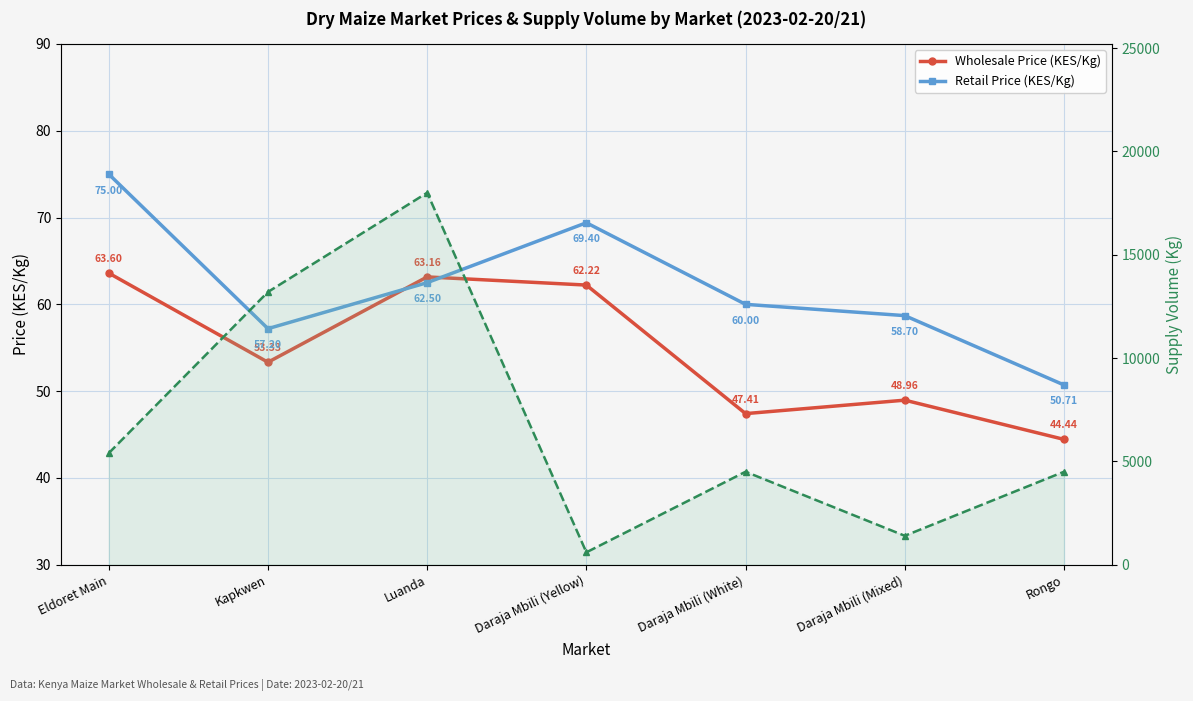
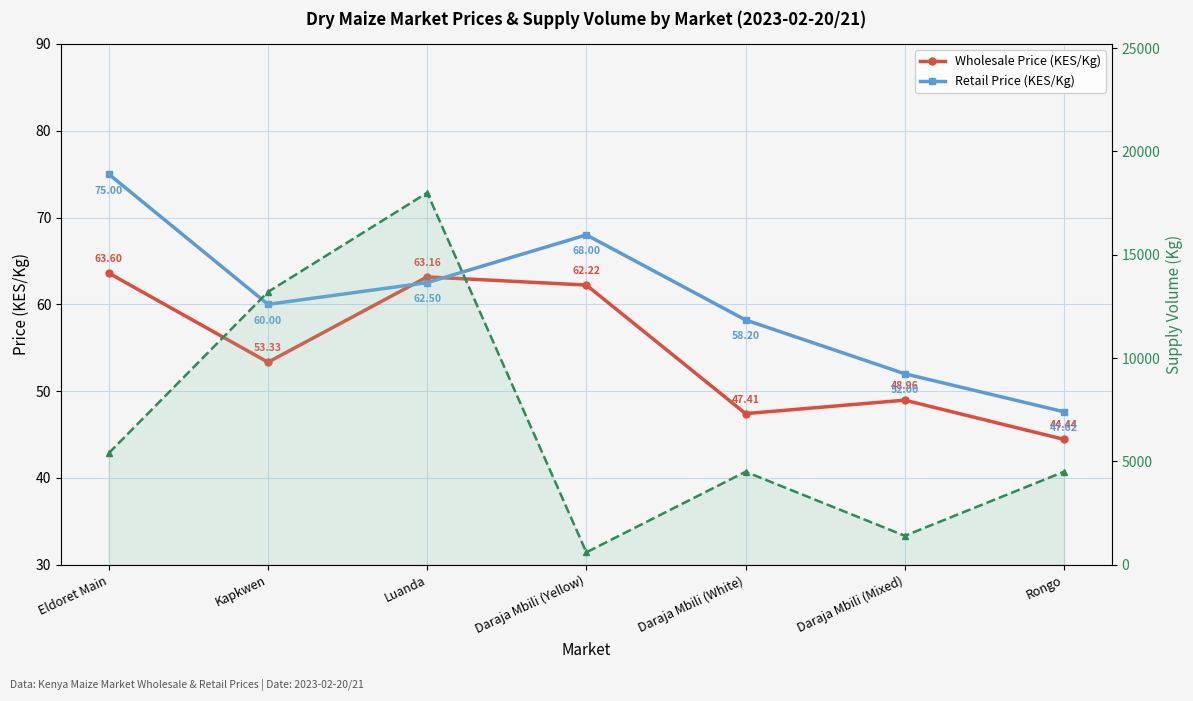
Retail Price (KES/Kg), Kapkwen: 57.20 -> 60.00
Retail Price (KES/Kg), Daraja Mbili (Yellow): 69.40 -> 68.00
Retail Price (KES/Kg), Daraja Mbili (White): 60.00 -> 58.20
Retail Price (KES/Kg), Daraja Mbili (Mixed): 58.70 -> 52.00
Retail Price (KES/Kg), Rongo: 50.71 -> 47.62
